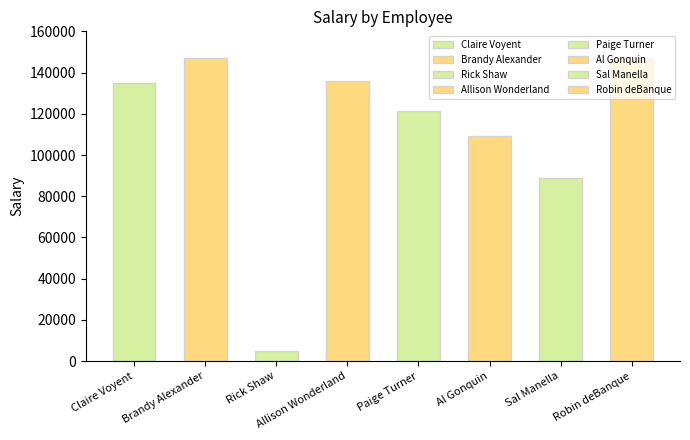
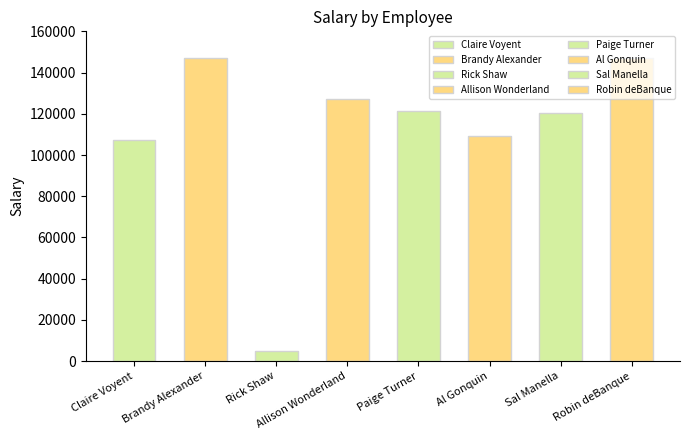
Claire Voyent: 135000 -> 107000
Allison Wonderland: 136000 -> 127000
Sal Manella: 89000 -> 120000
